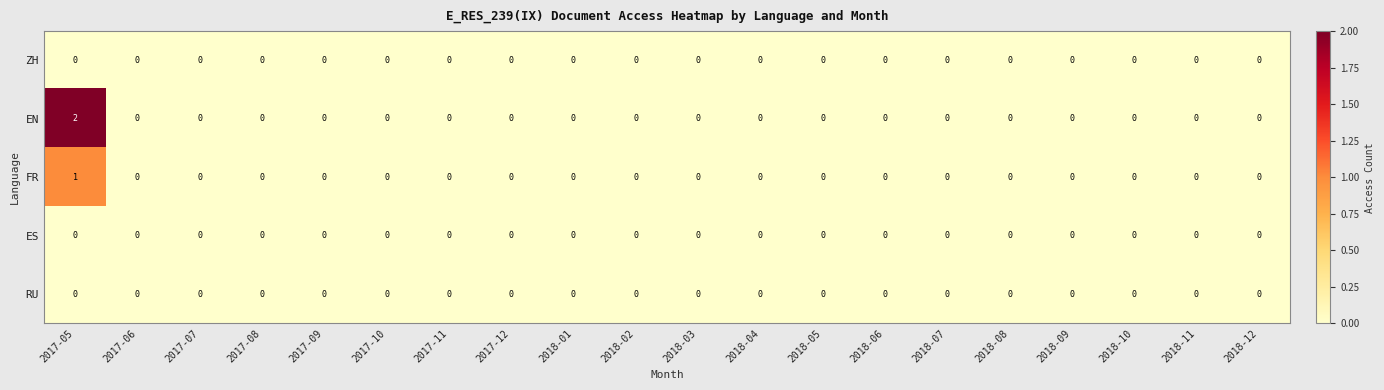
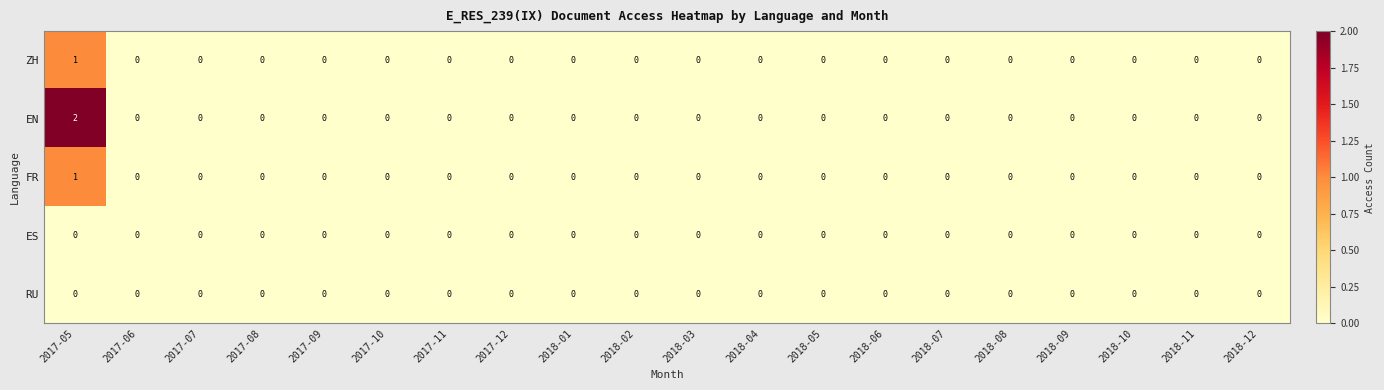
ZH, 2017-05: 0 -> 1
